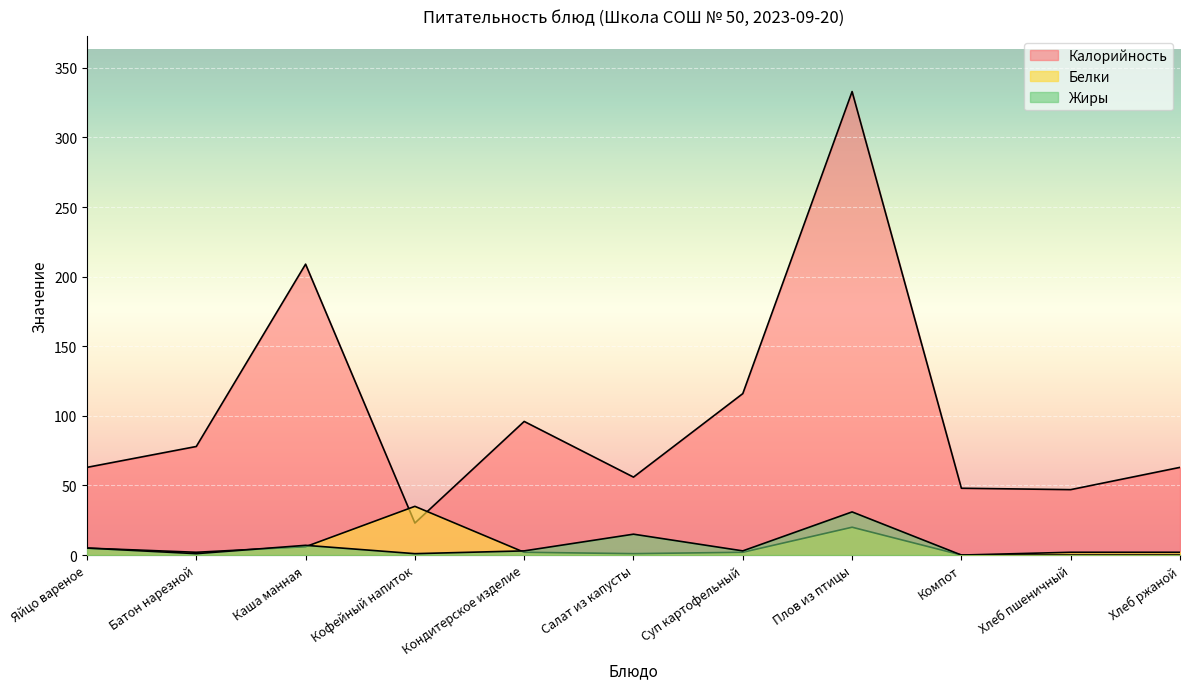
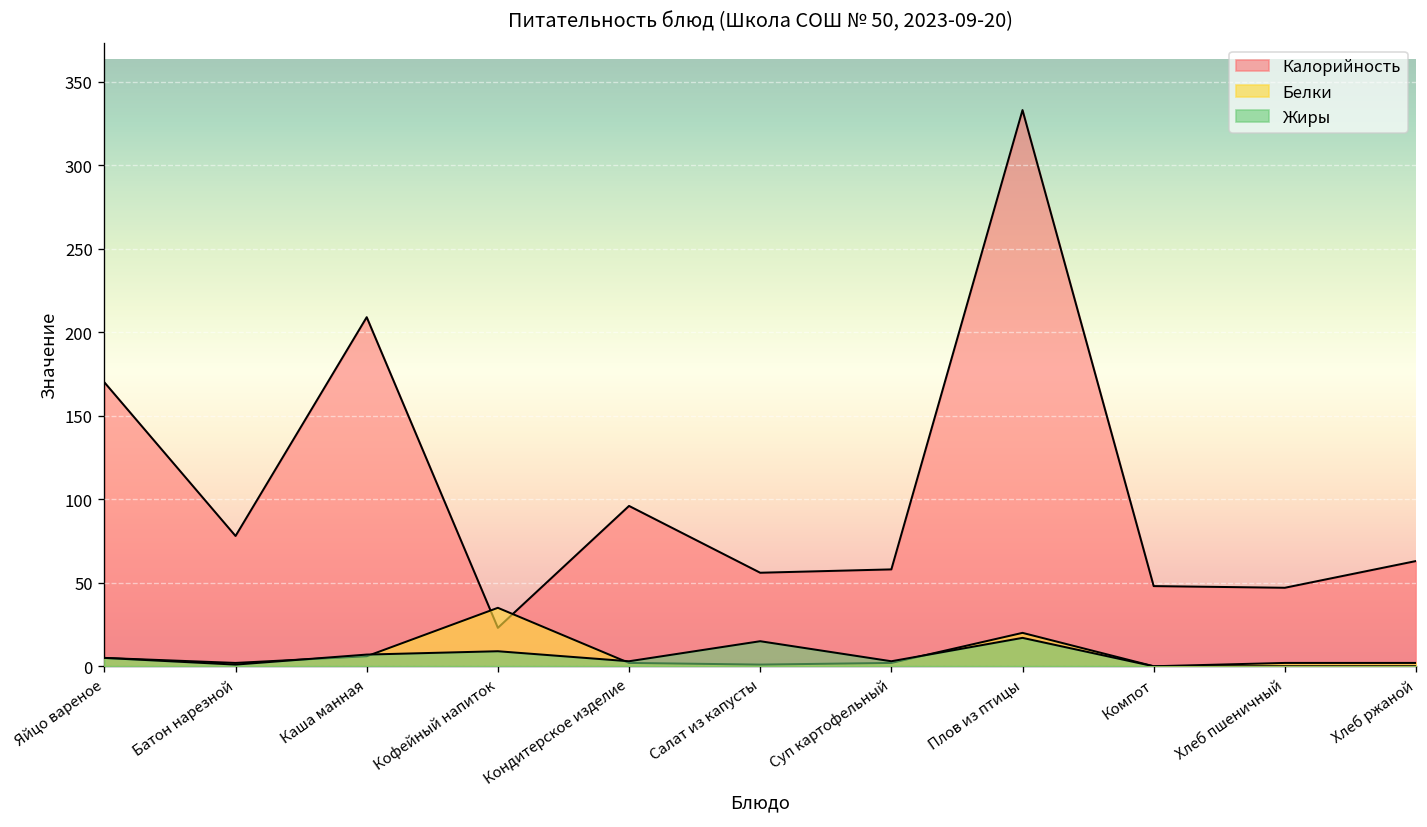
Калорийность, Яйцо вареное: 63 -> 170
Жиры, Кофейный напиток: 1 -> 9
Калорийность, Суп картофельный: 116 -> 58
Жиры, Плов из птицы: 31 -> 17
